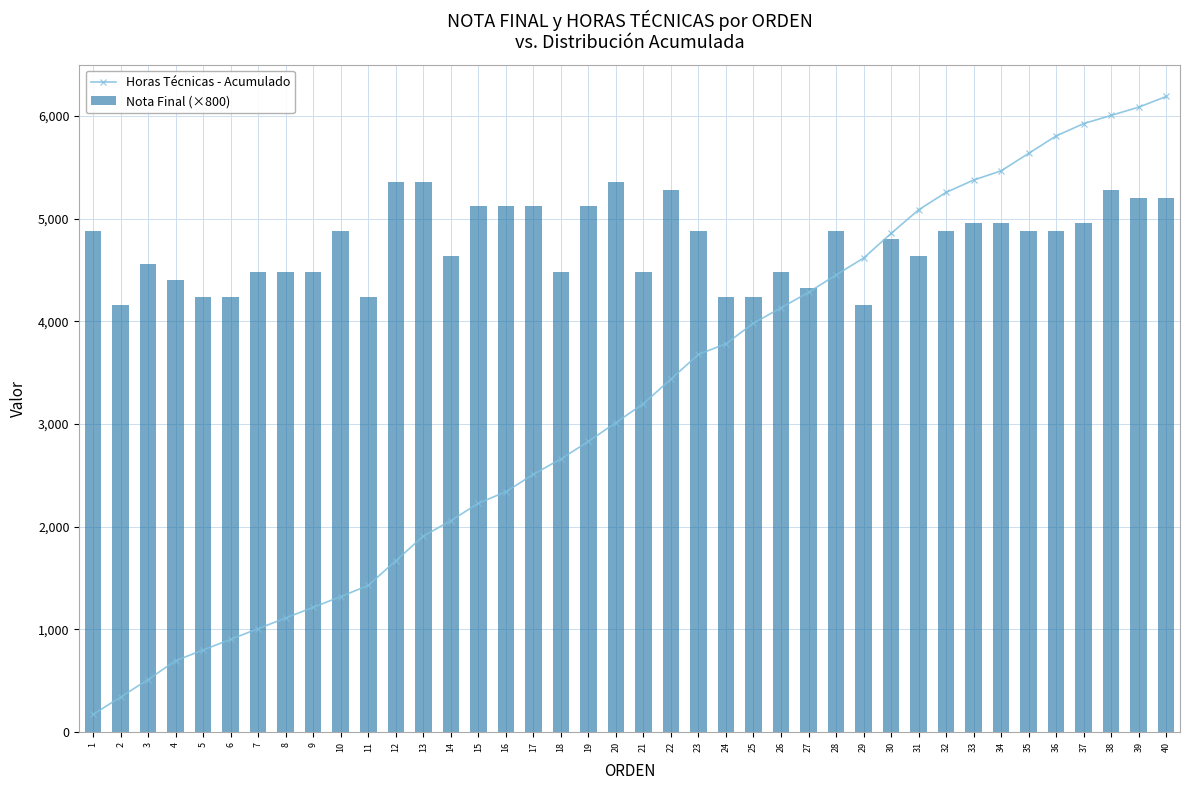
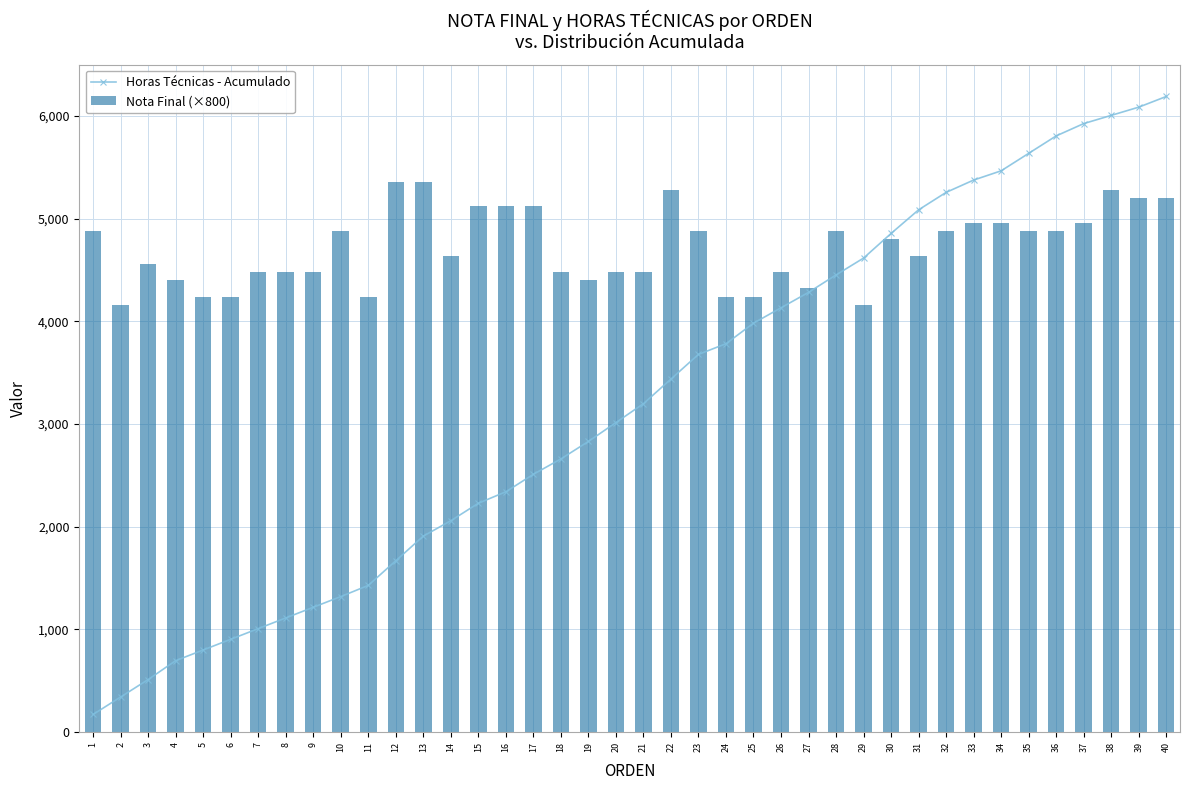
Nota Final (×800), 19: 5,120 -> 4,400
Nota Final (×800), 20: 5,360 -> 4,480
